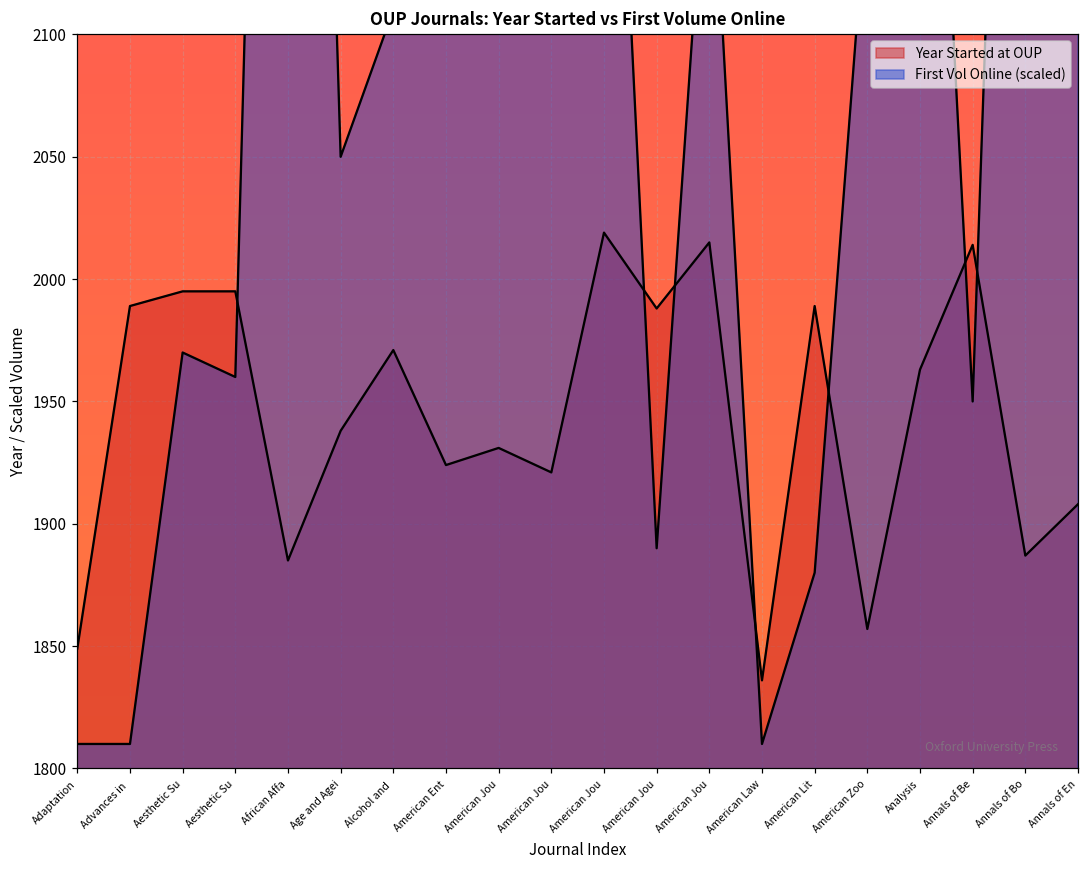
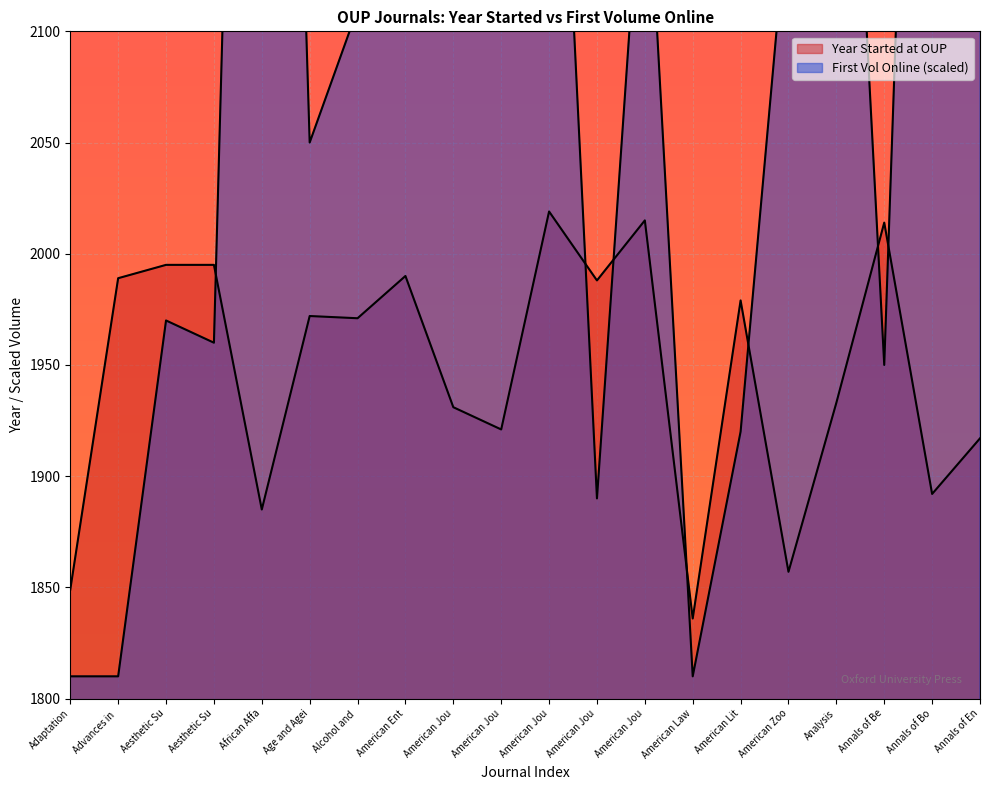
Year Started at OUP, Age and Agei: 1938 -> 1972
Year Started at OUP, American Ent: 1924 -> 1990
Year Started at OUP, American Lit: 1989 -> 1979
First Vol Online (scaled), American Lit: 1880 -> 1920
Year Started at OUP, Analysis: 1963 -> 1933
Year Started at OUP, Annals of Bo: 1887 -> 1892
Year Started at OUP, Annals of En: 1908 -> 1917
